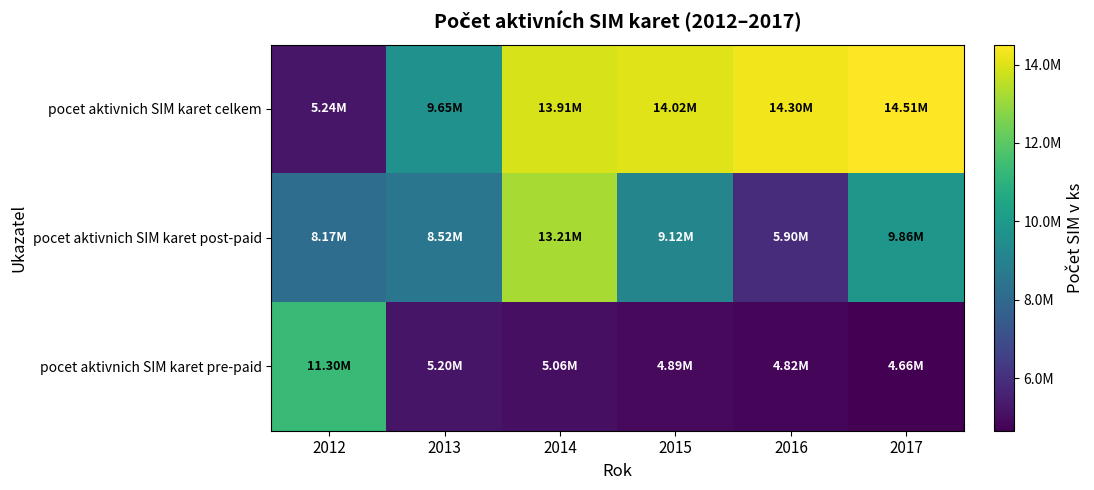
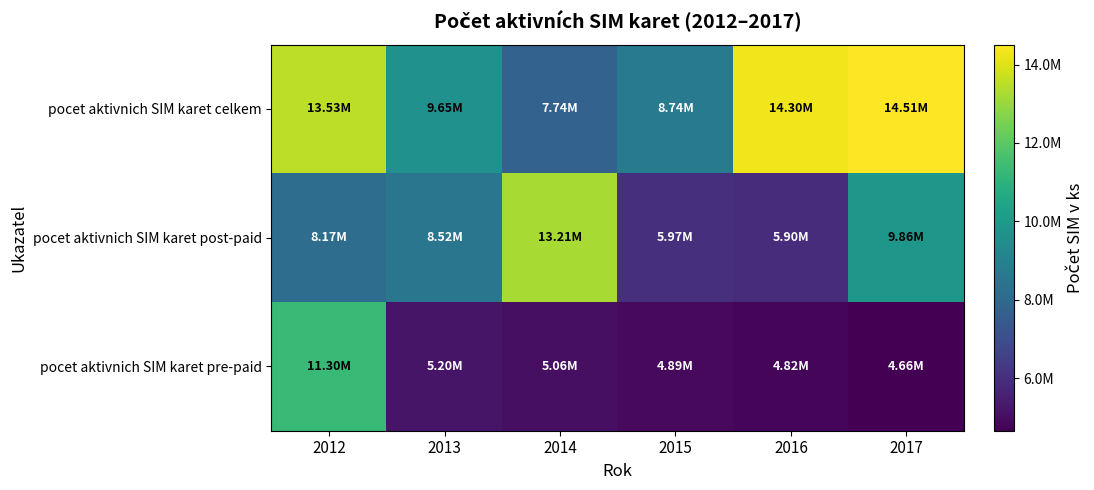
pocet aktivnich SIM karet celkem, 2012: 5.24M -> 13.53M
pocet aktivnich SIM karet celkem, 2014: 13.91M -> 7.74M
pocet aktivnich SIM karet celkem, 2015: 14.02M -> 8.74M
pocet aktivnich SIM karet post-paid, 2015: 9.12M -> 5.97M
